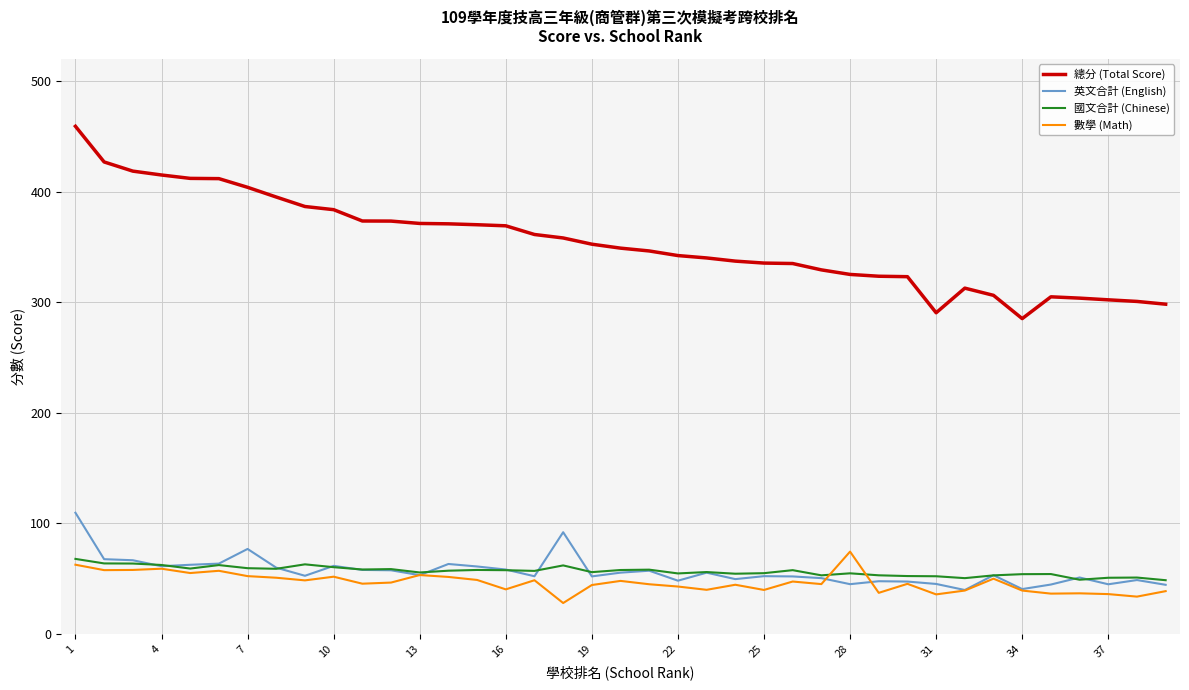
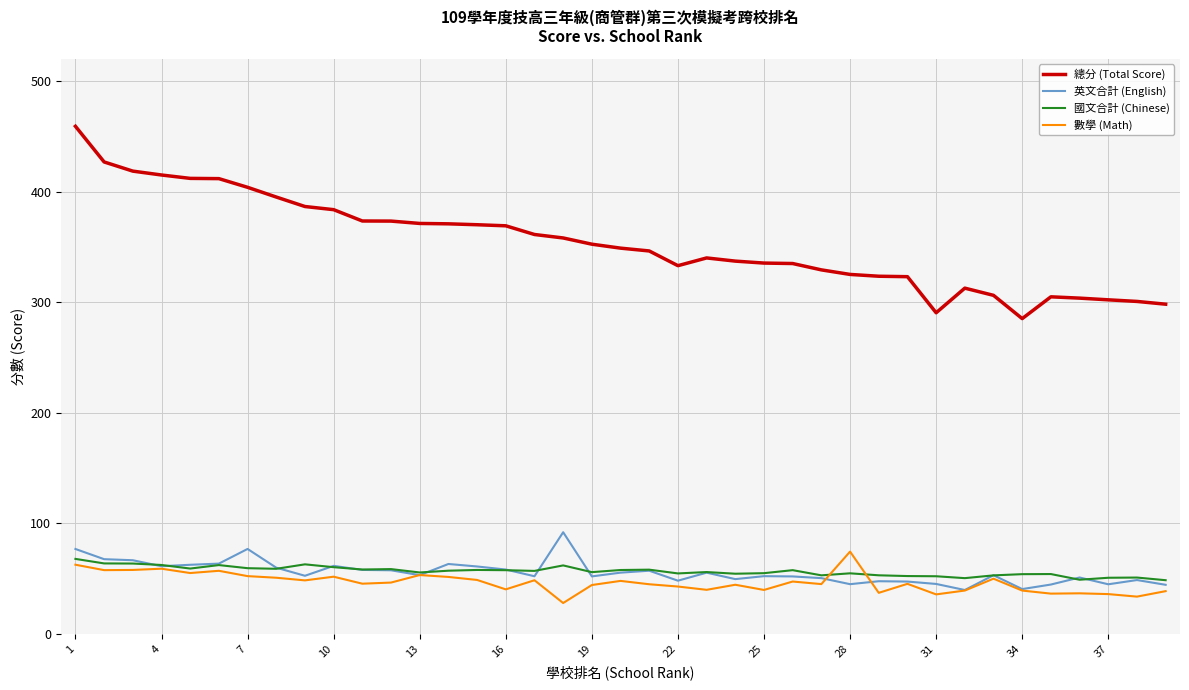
英文合計 (English), 1: 110 -> 77
總分 (Total Score), 22: 342 -> 333
